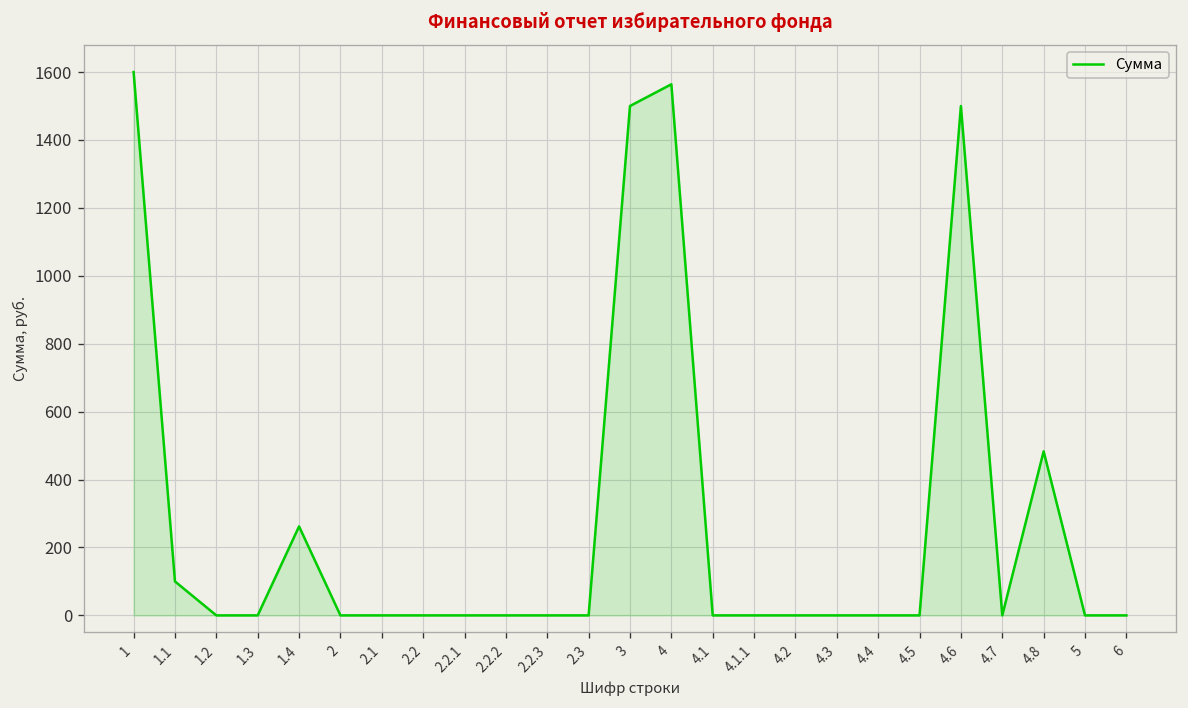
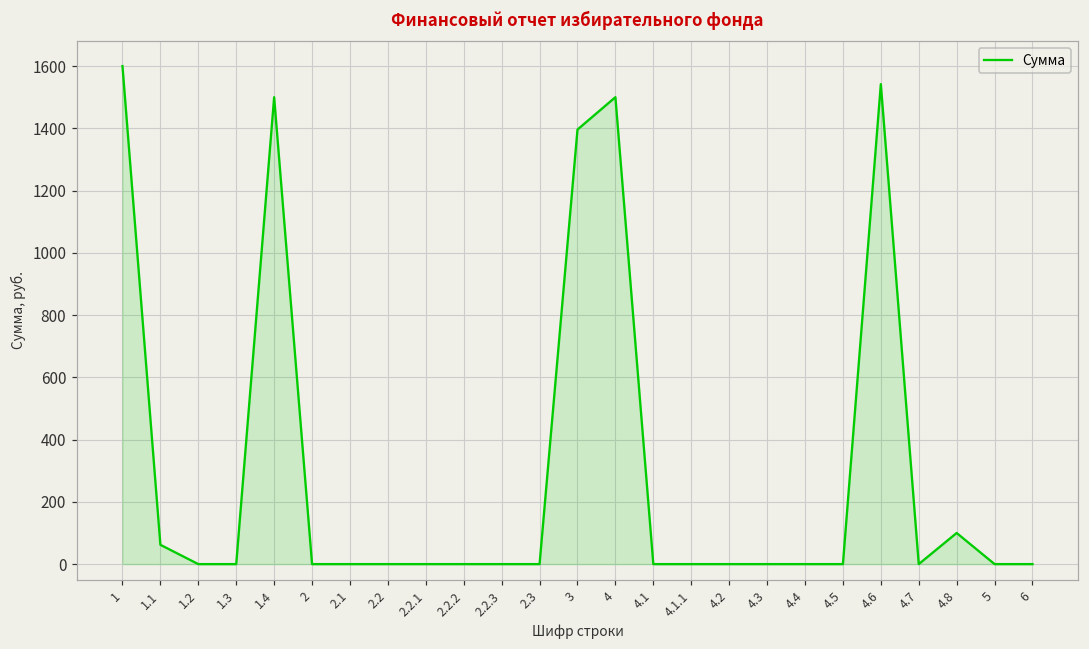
1.1: 100 -> 60
1.4: 260 -> 1500
3: 1500 -> 1400
4: 1560 -> 1500
4.6: 1500 -> 1540
4.8: 480 -> 100
